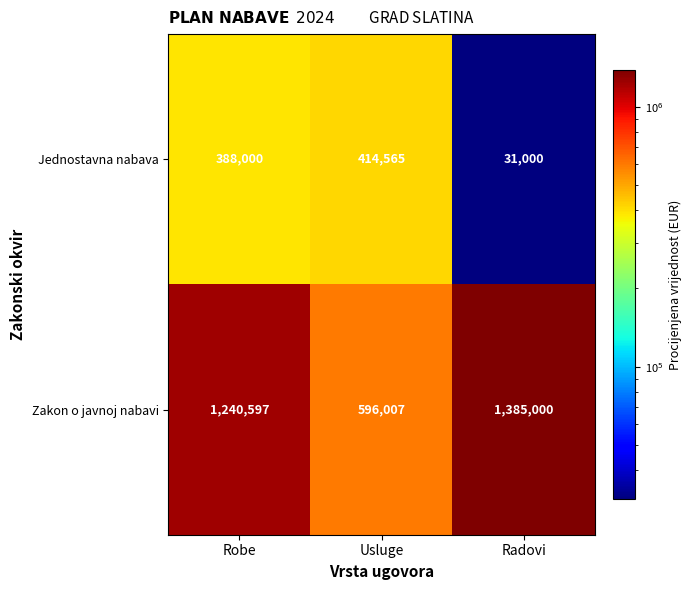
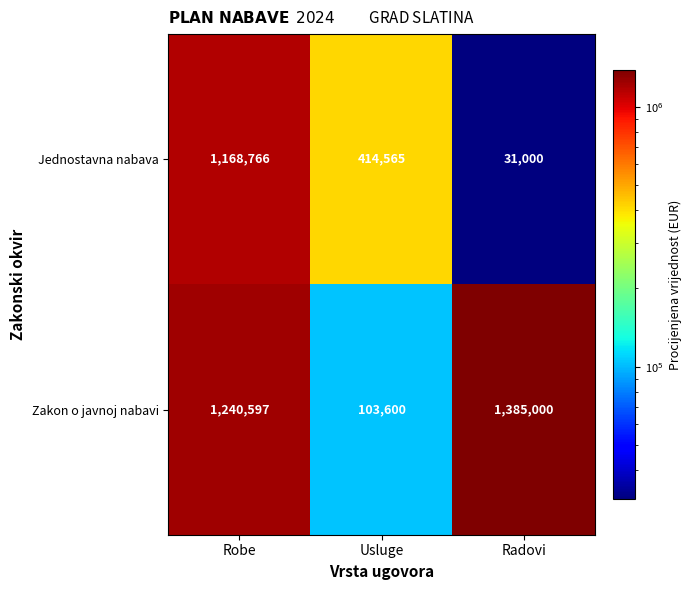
Jednostavna nabava, Robe: 388,000 -> 1,168,766
Zakon o javnoj nabavi, Usluge: 596,007 -> 103,600
